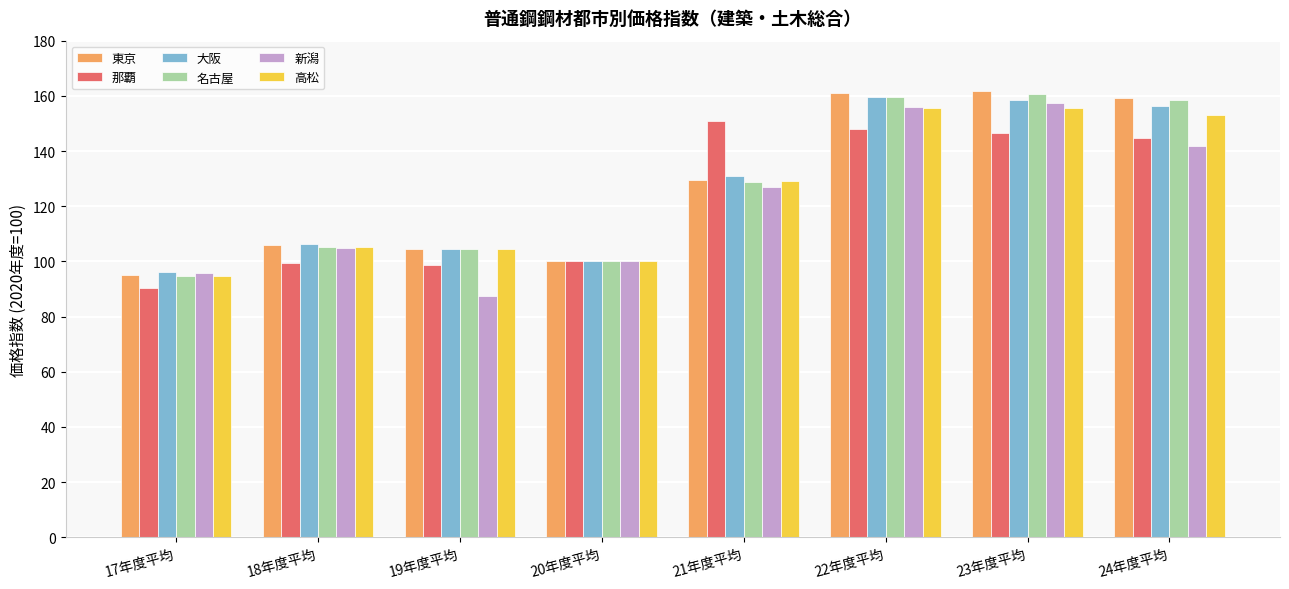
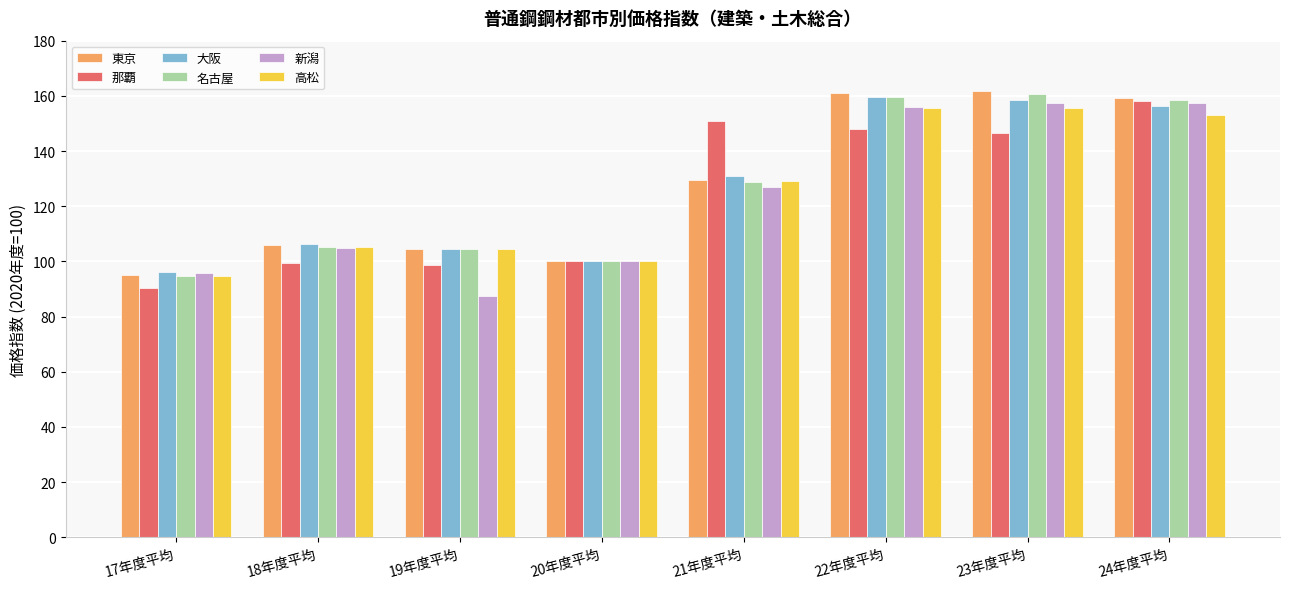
那覇, 24年度平均: 145 -> 158
新潟, 24年度平均: 142 -> 157
